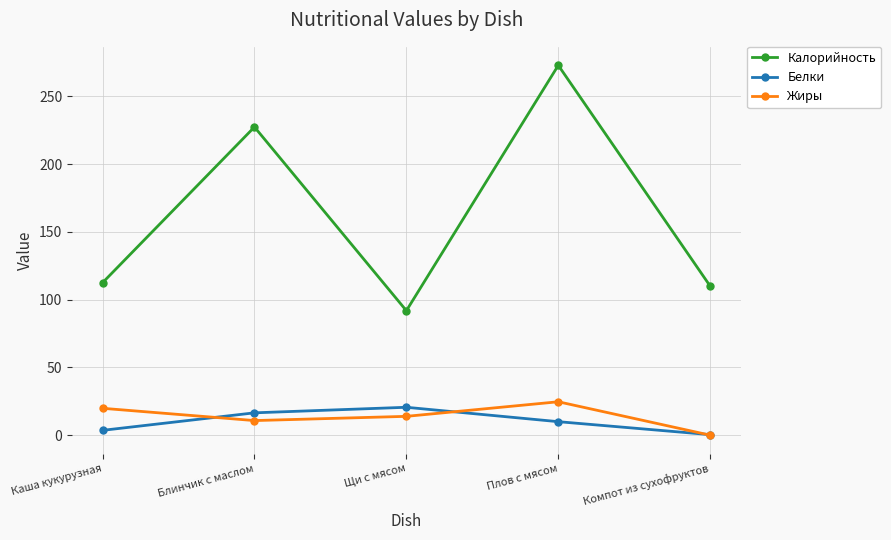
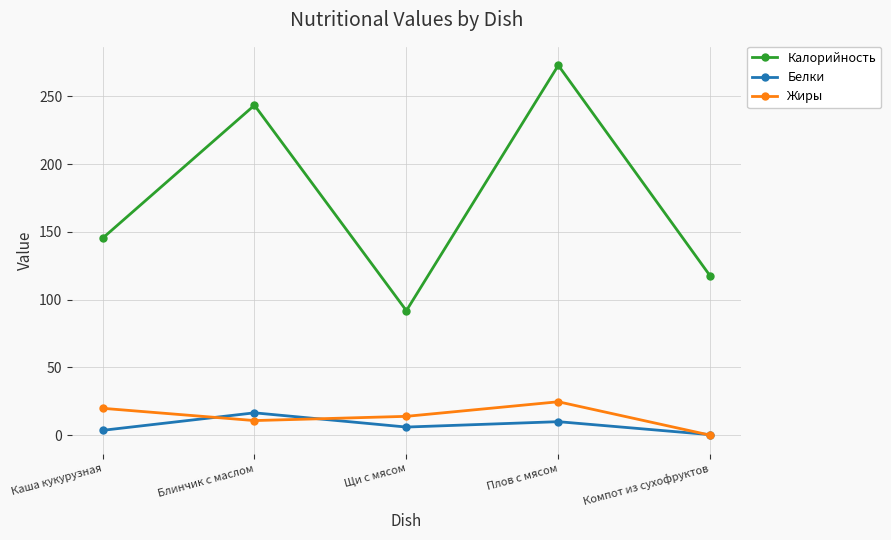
Калорийность, Каша кукурузная: 113 -> 145
Калорийность, Блинчик с маслом: 227 -> 244
Белки, Щи с мясом: 21 -> 6
Калорийность, Компот из сухофруктов: 110 -> 118
